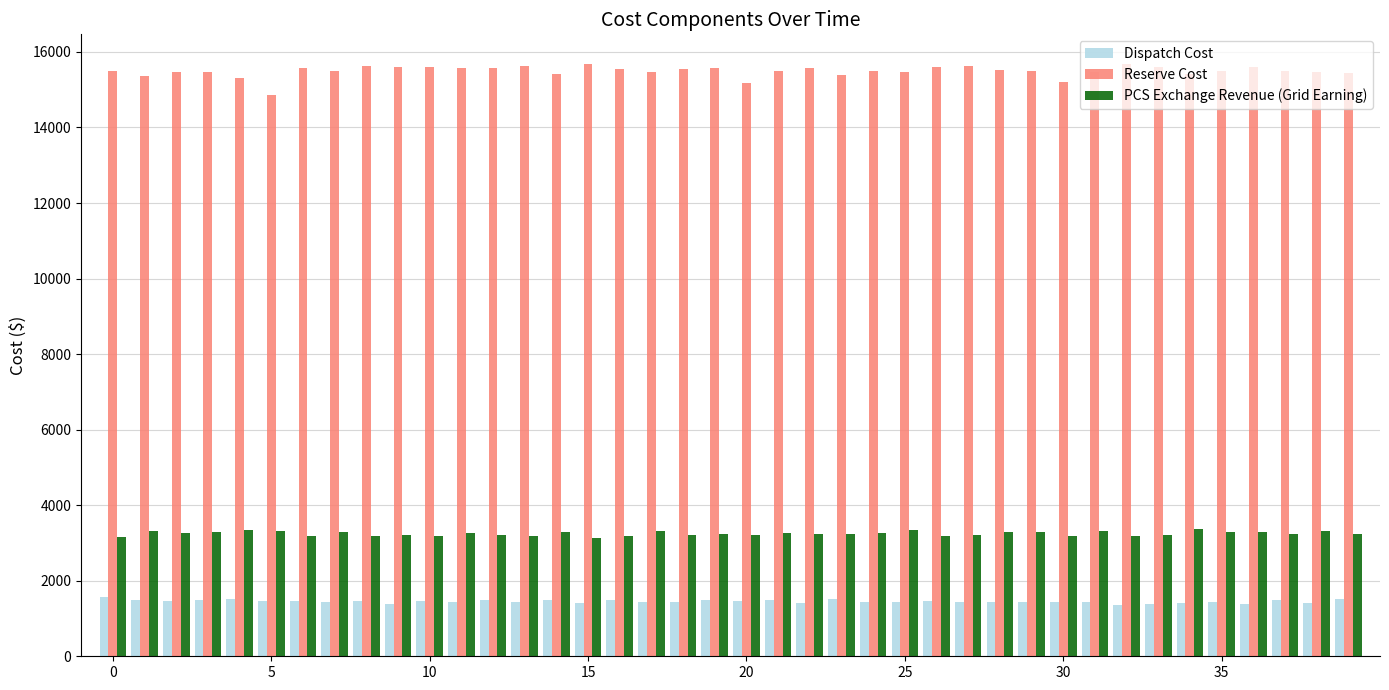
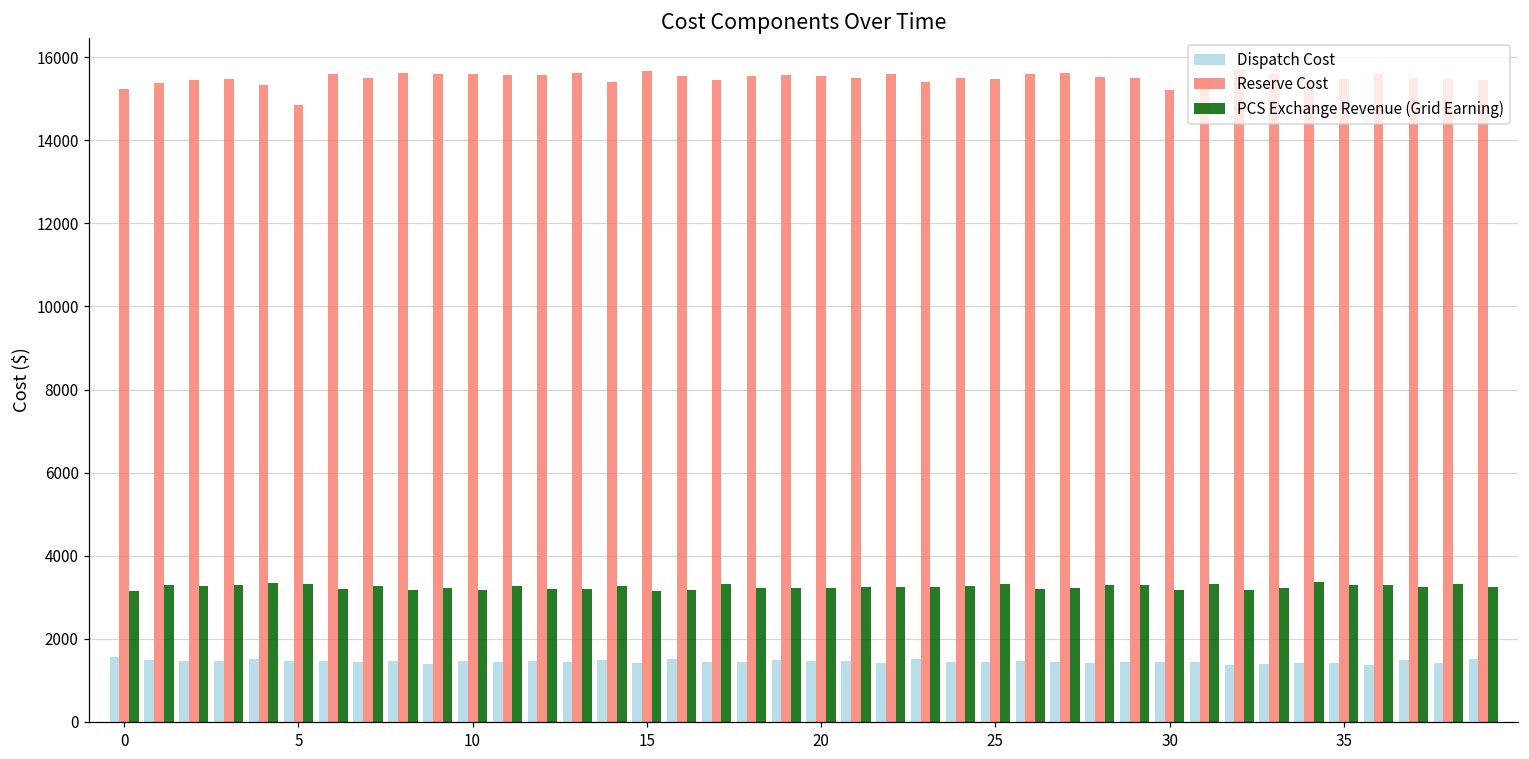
Reserve Cost, 0: 15500 -> 15200
Reserve Cost, 20: 15200 -> 15600
